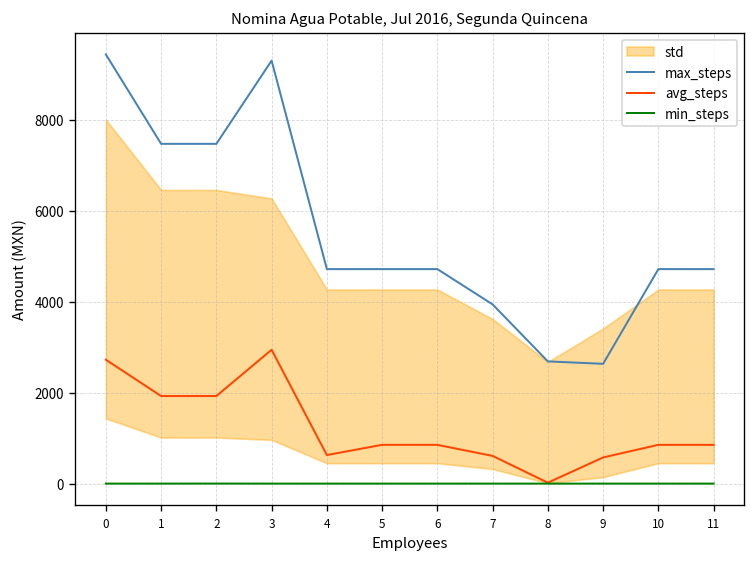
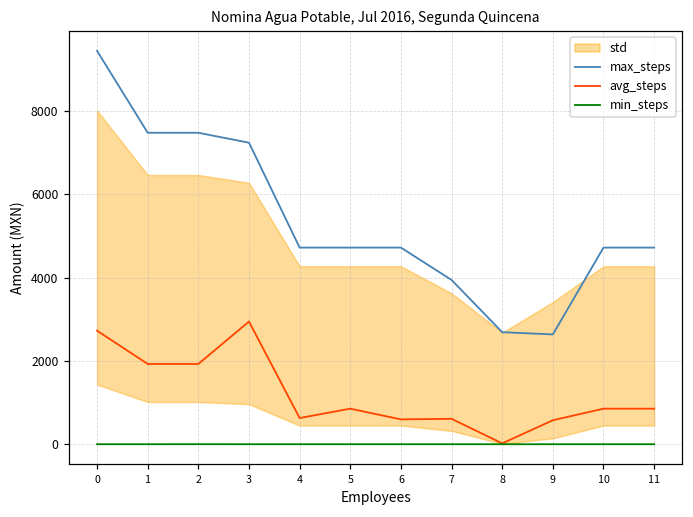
max_steps, 3: 9300 -> 7200
avg_steps, 6: 900 -> 600
